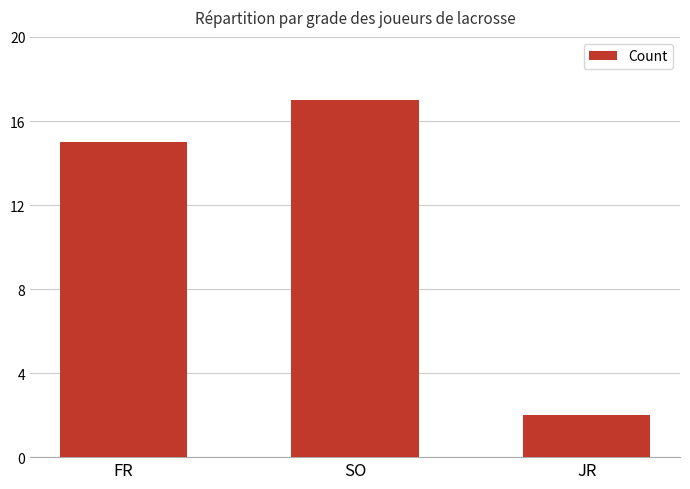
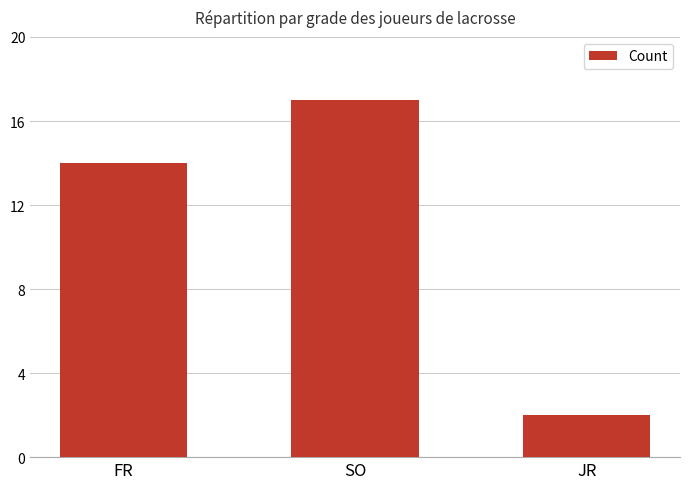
FR: 15 -> 14
